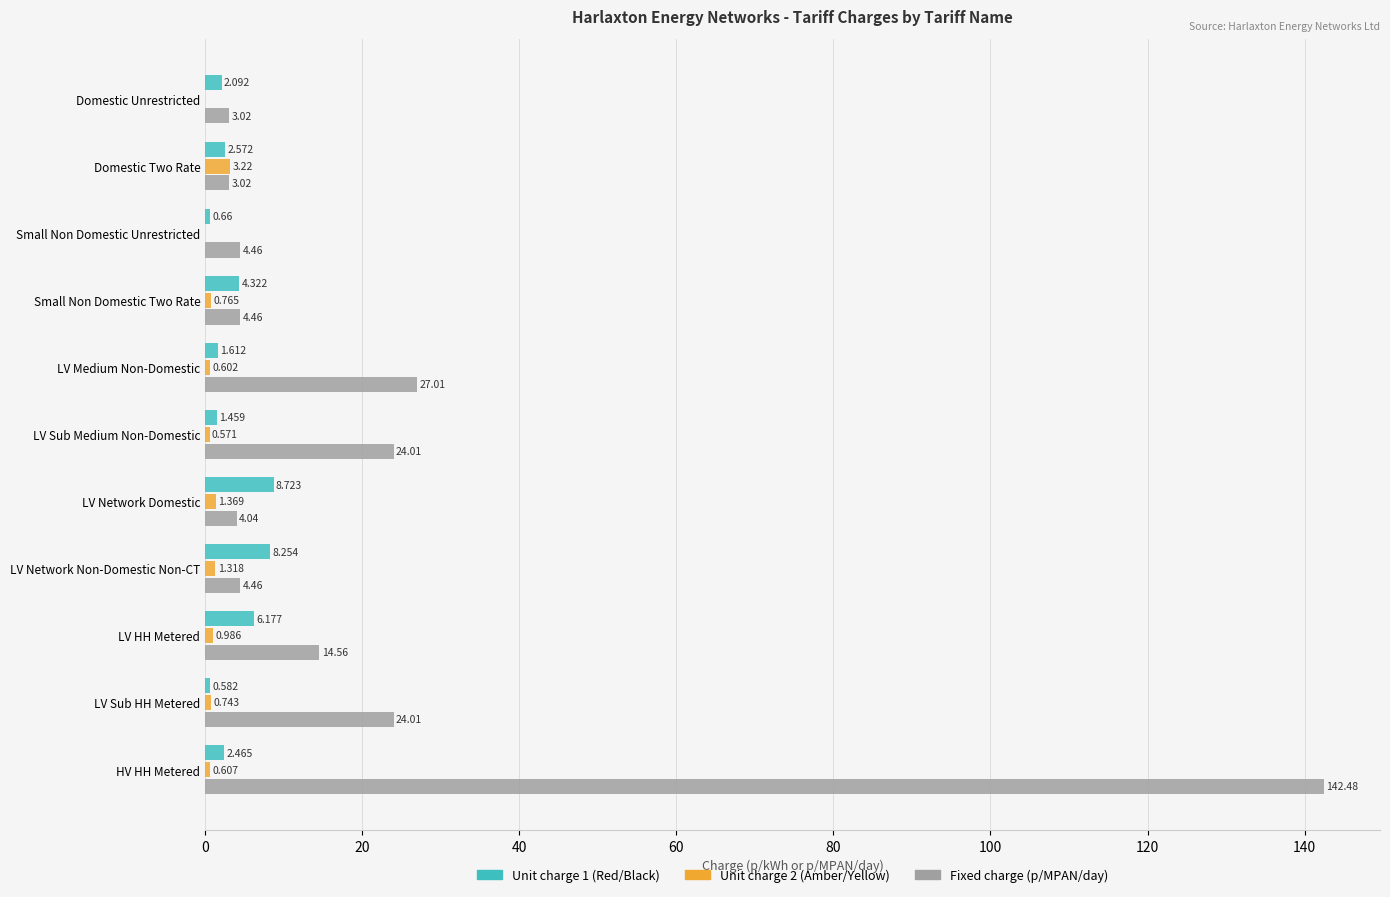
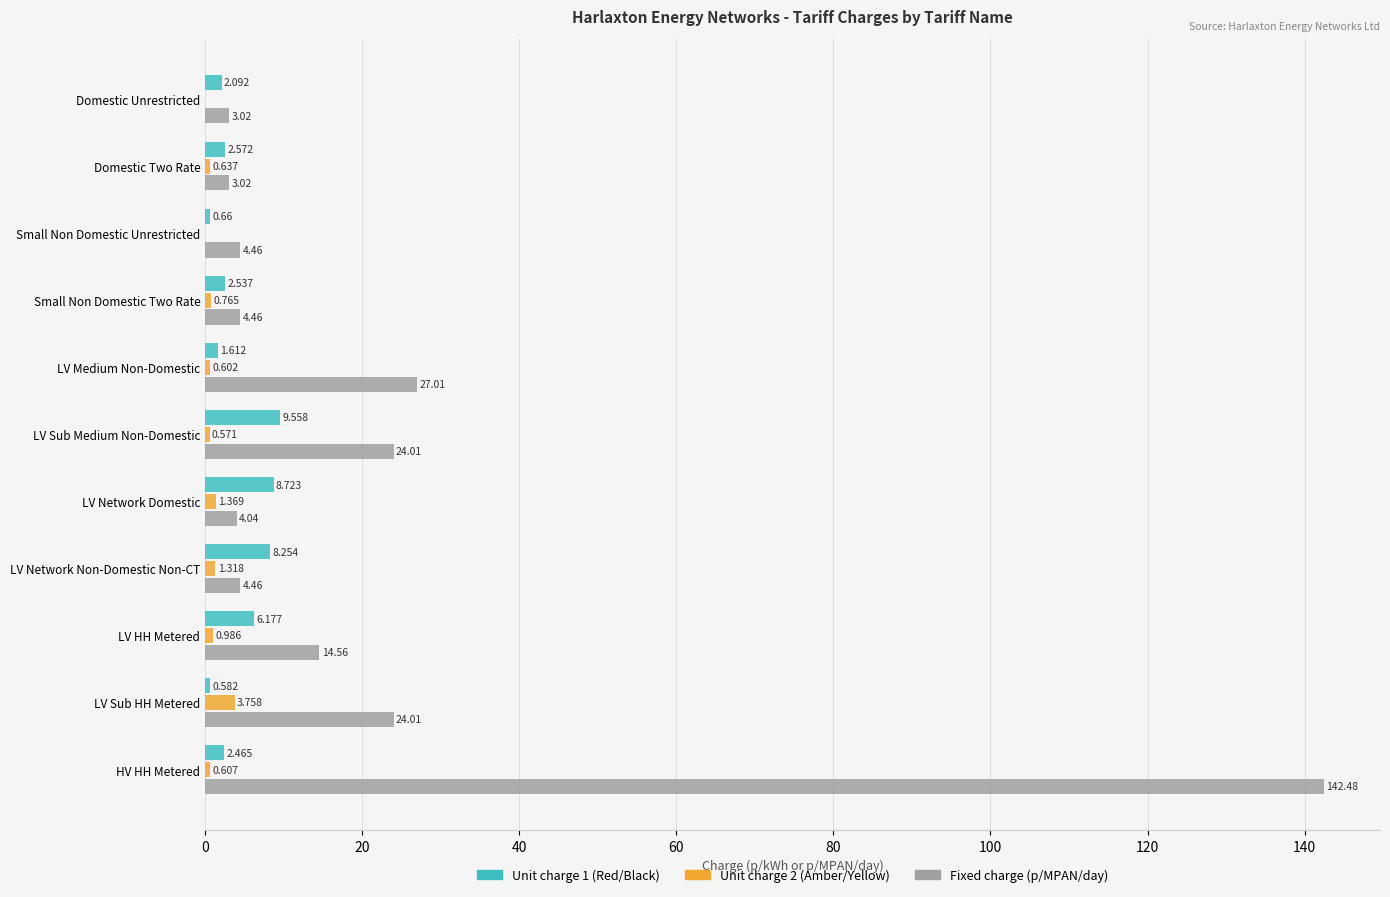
Unit charge 2 (Amber/Yellow), Domestic Two Rate: 3.22 -> 0.637
Unit charge 1 (Red/Black), Small Non Domestic Two Rate: 4.322 -> 2.537
Unit charge 1 (Red/Black), LV Sub Medium Non-Domestic: 1.459 -> 9.558
Unit charge 2 (Amber/Yellow), LV Sub HH Metered: 0.743 -> 3.758
